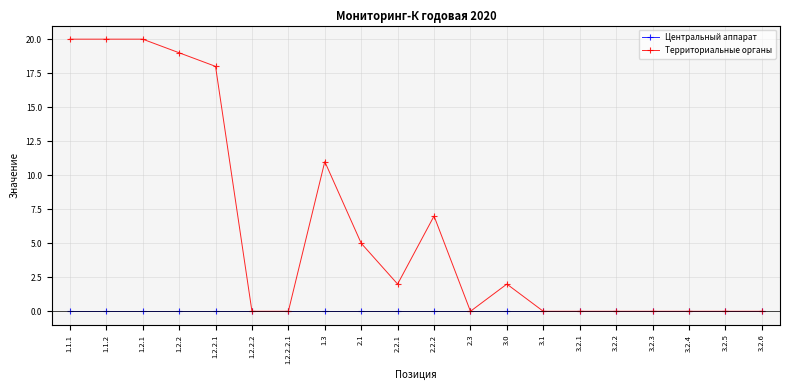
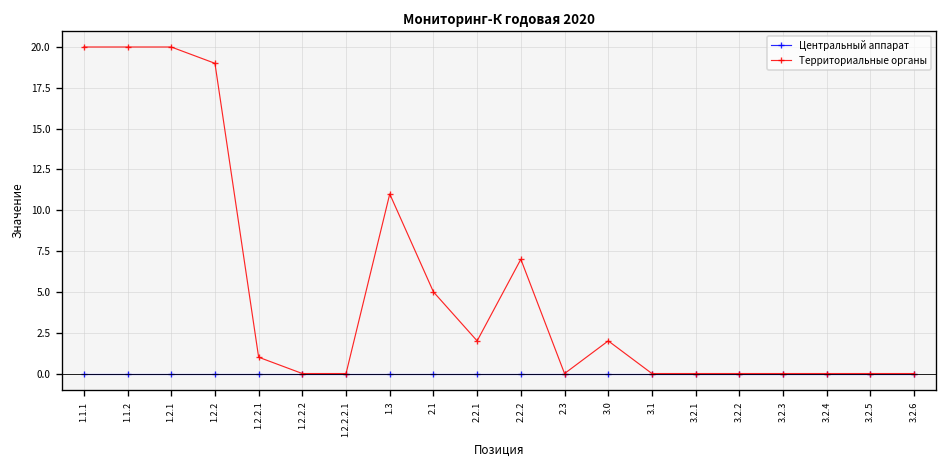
Территориальные органы, 1.2.2.1: 18 -> 1
